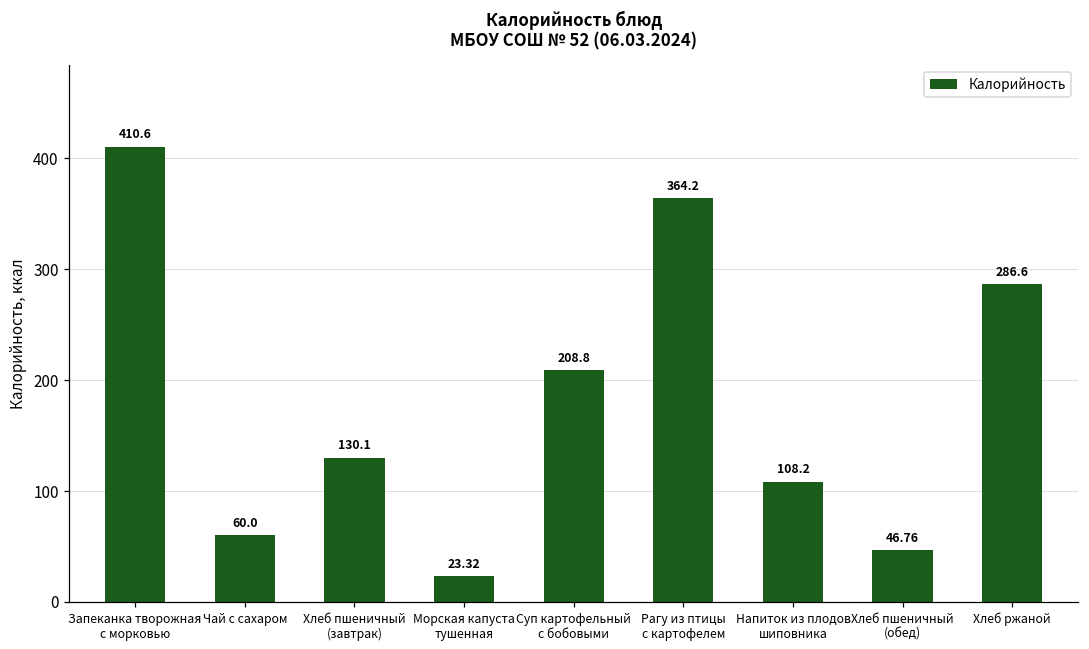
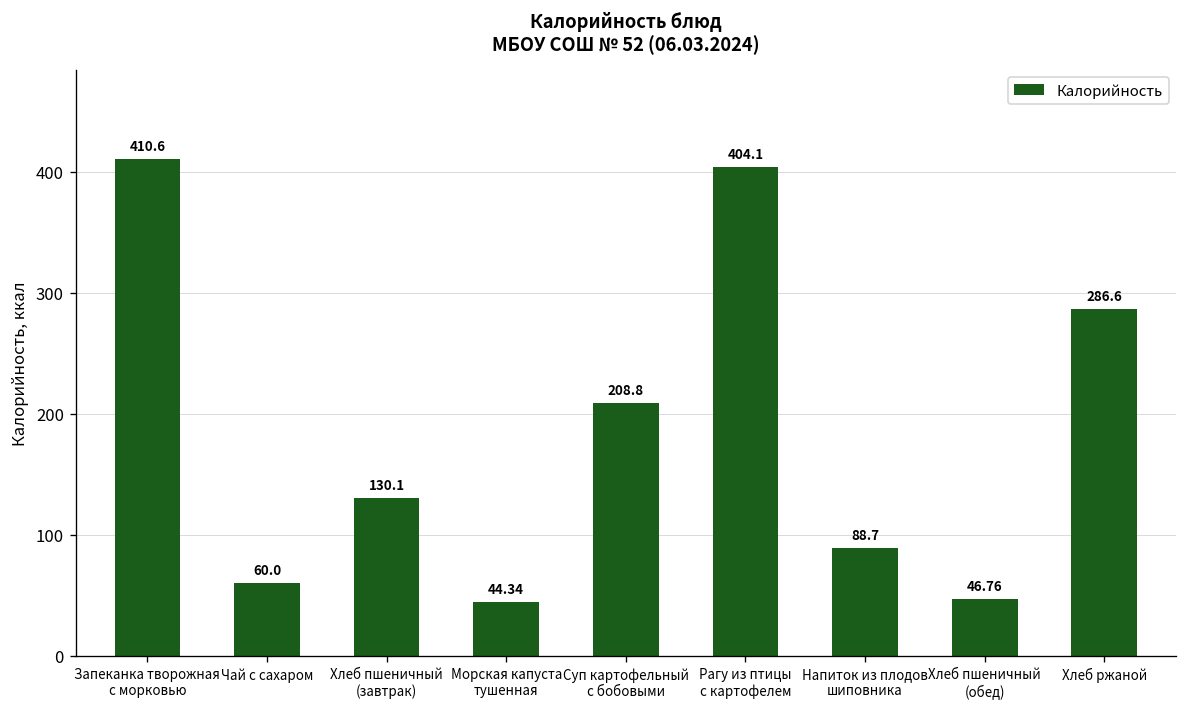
Морская капуста тушенная: 23.32 -> 44.34
Рагу из птицы с картофелем: 364.2 -> 404.1
Напиток из плодов шиповника: 108.2 -> 88.7
